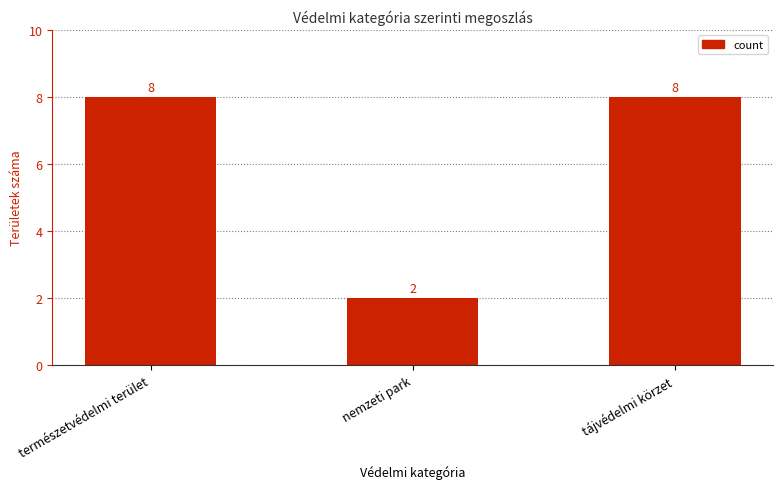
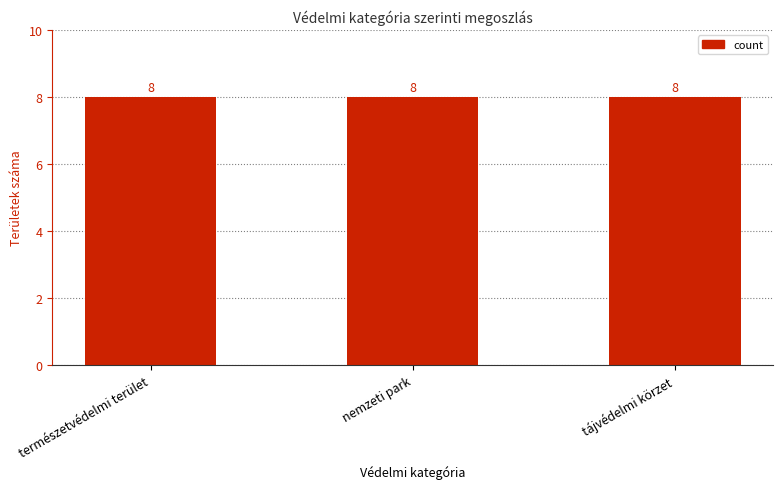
nemzeti park: 2 -> 8
